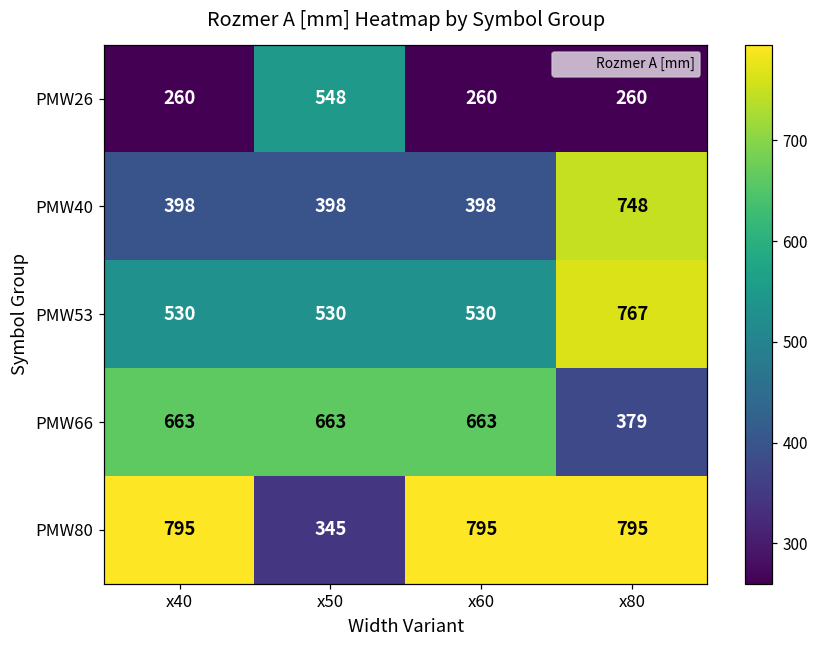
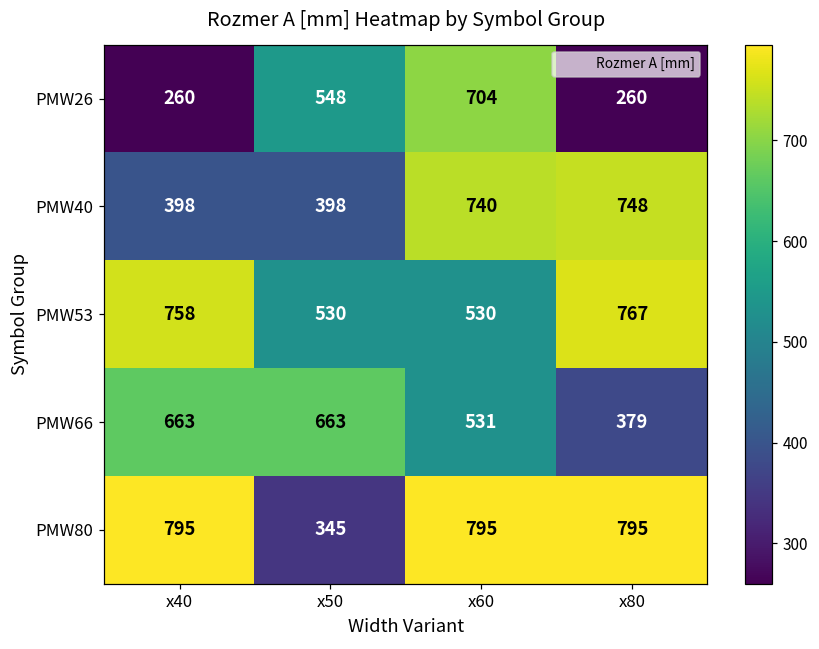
PMW26, x60: 260 -> 704
PMW40, x60: 398 -> 740
PMW53, x40: 530 -> 758
PMW66, x60: 663 -> 531
